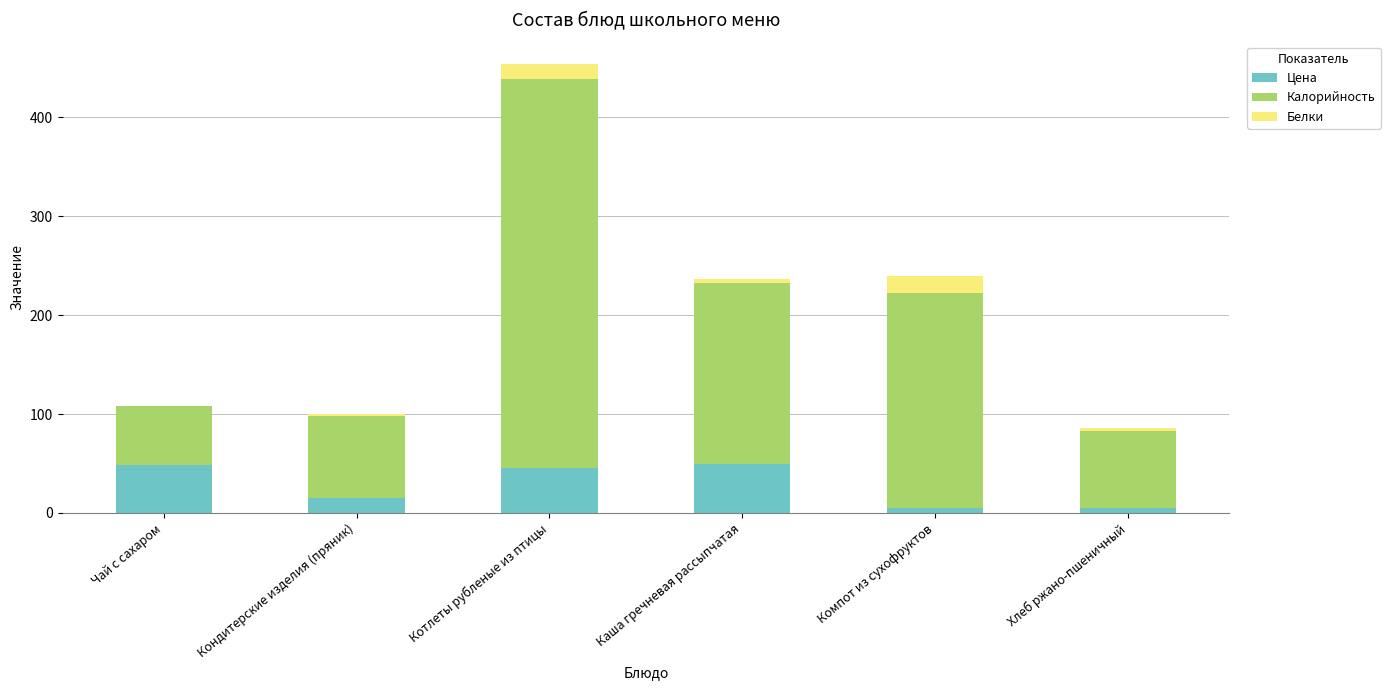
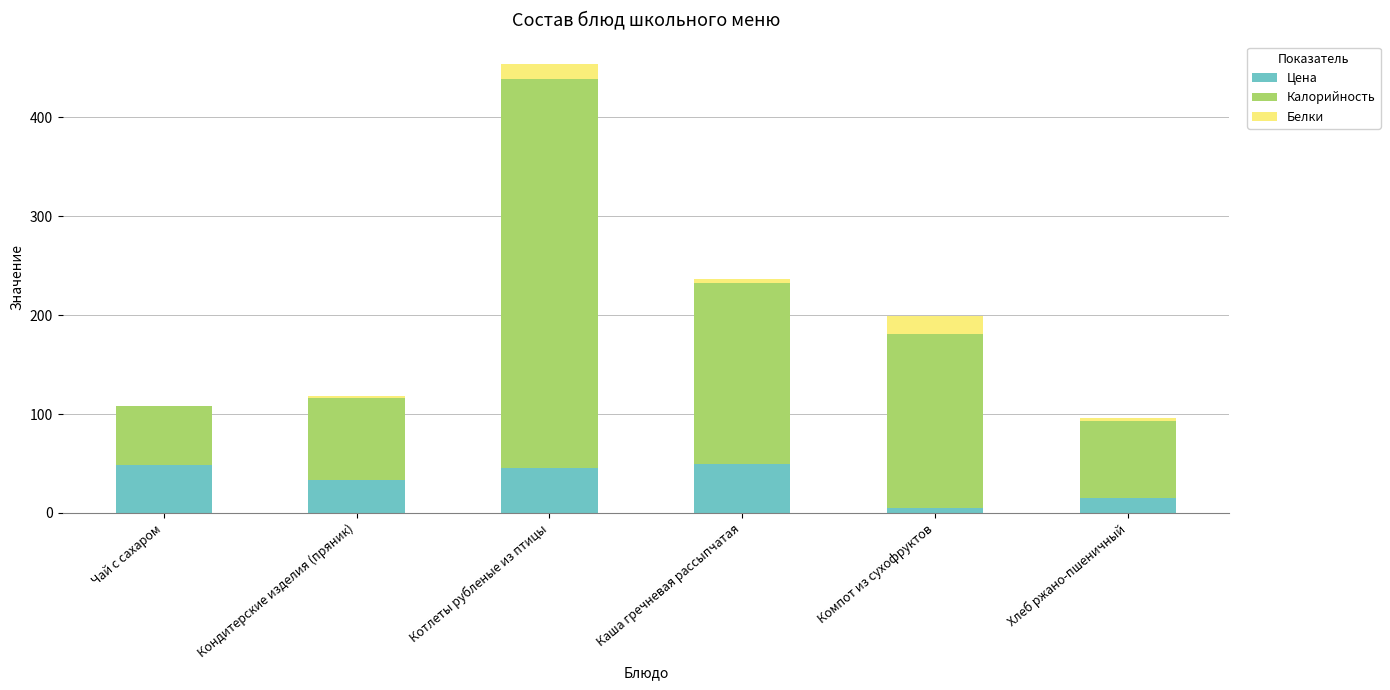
Цена, Кондитерские изделия (пряник): 20 -> 30
Калорийность, Компот из сухофруктов: 220 -> 180
Цена, Хлеб ржано-пшеничный: 10 -> 20
